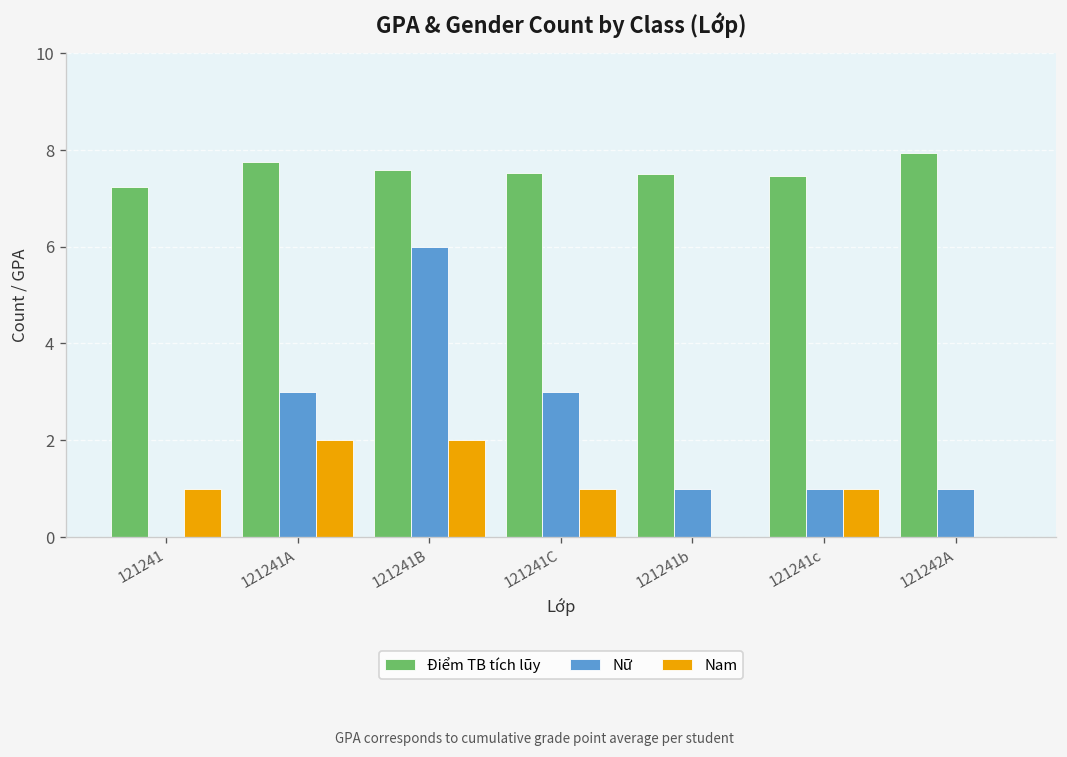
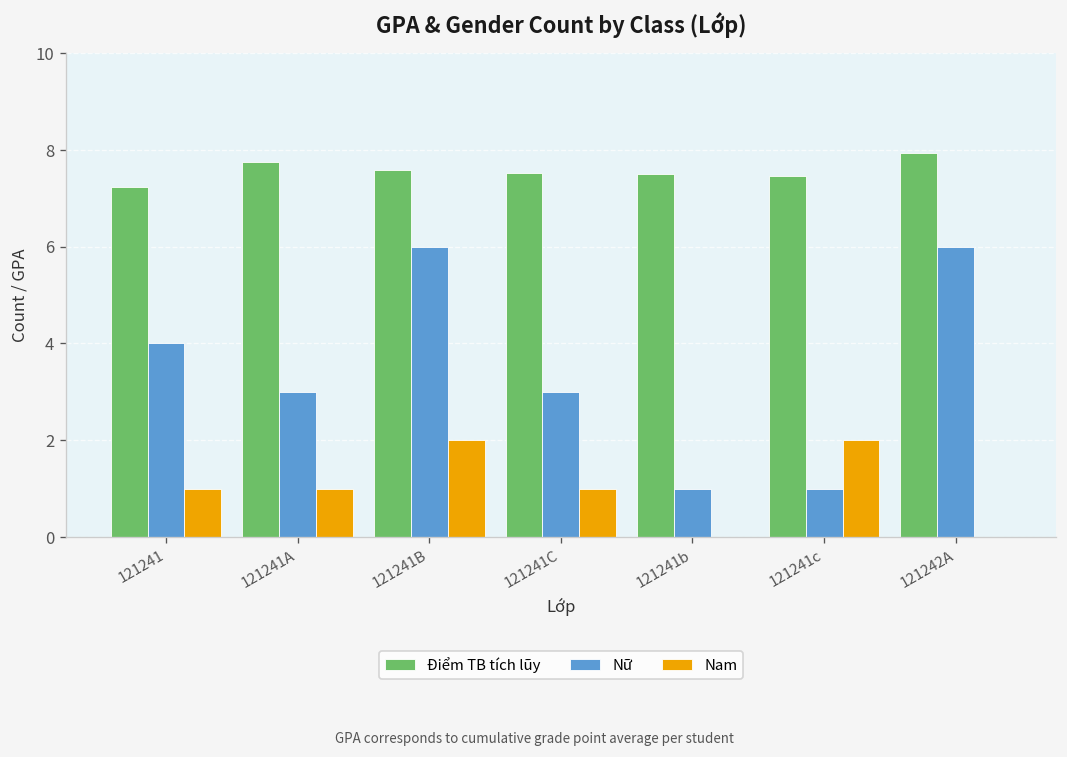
Nữ, 121241: 0 -> 4
Nam, 121241A: 2 -> 1
Nam, 121241c: 1 -> 2
Nữ, 121242A: 1 -> 6
